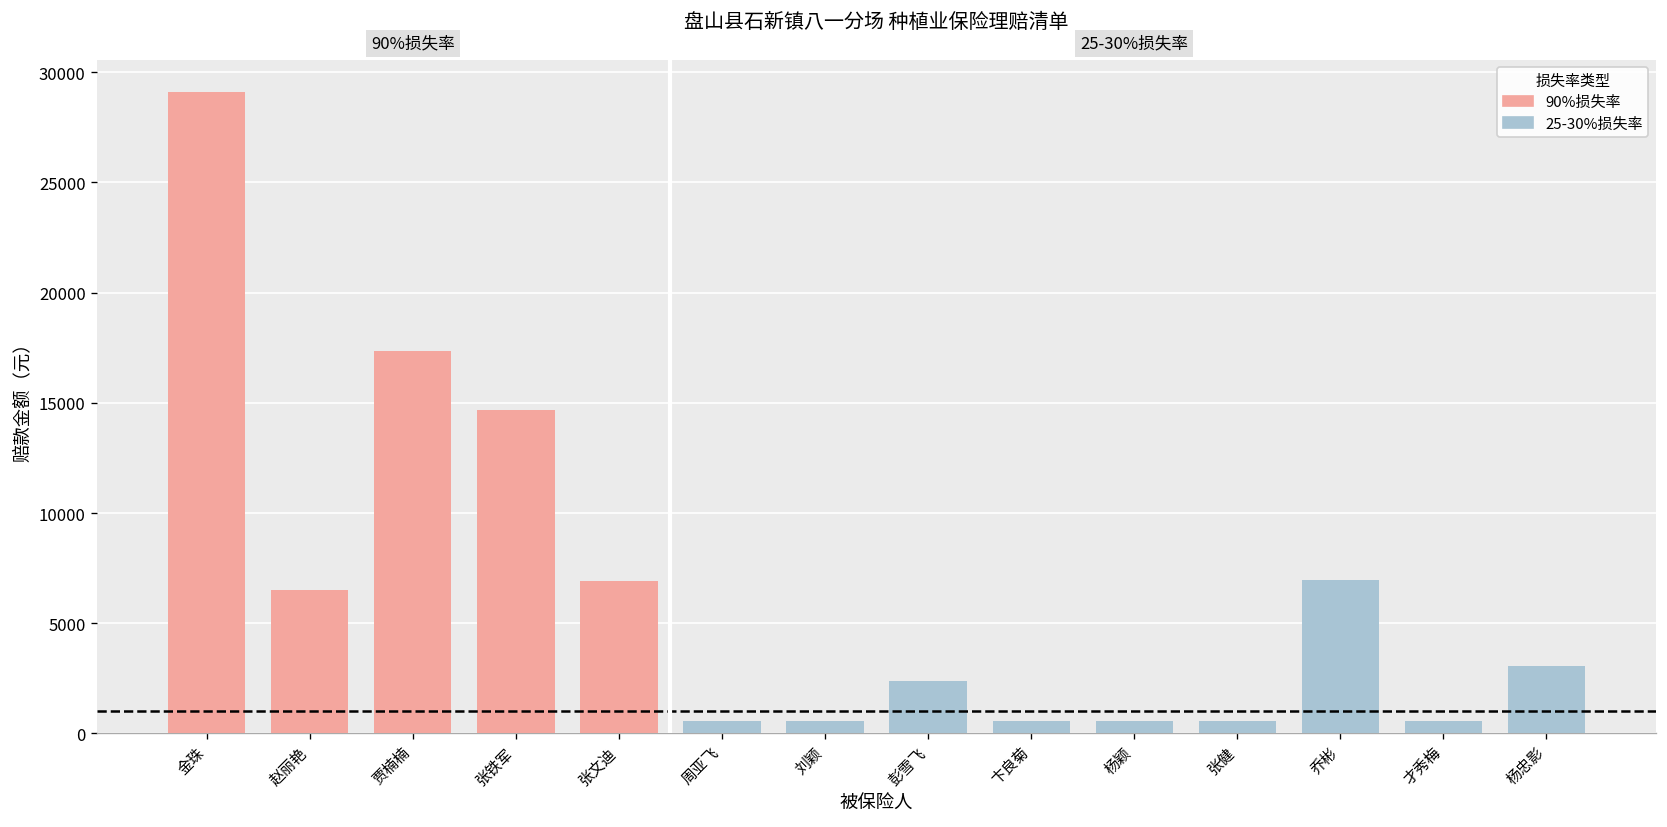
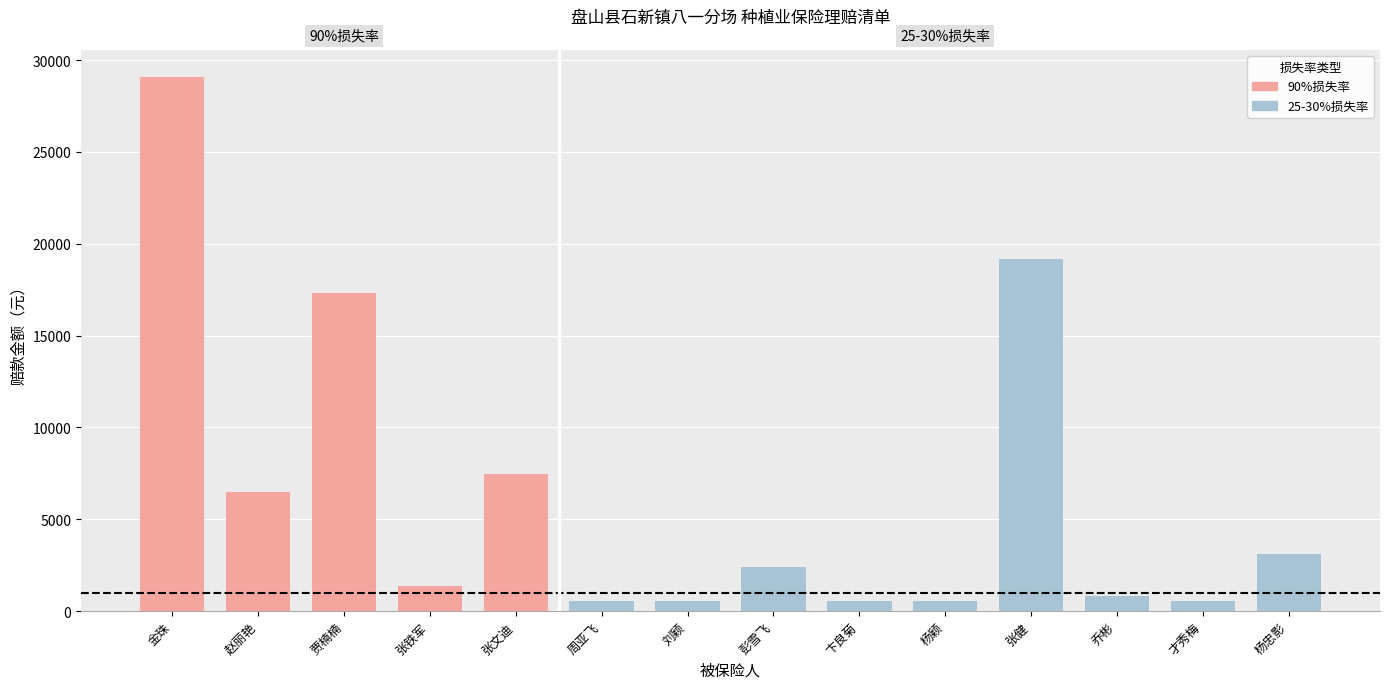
张铁军: 14700 -> 1400
张文迪: 6900 -> 7500
张健: 600 -> 19200
乔彬: 7000 -> 800
